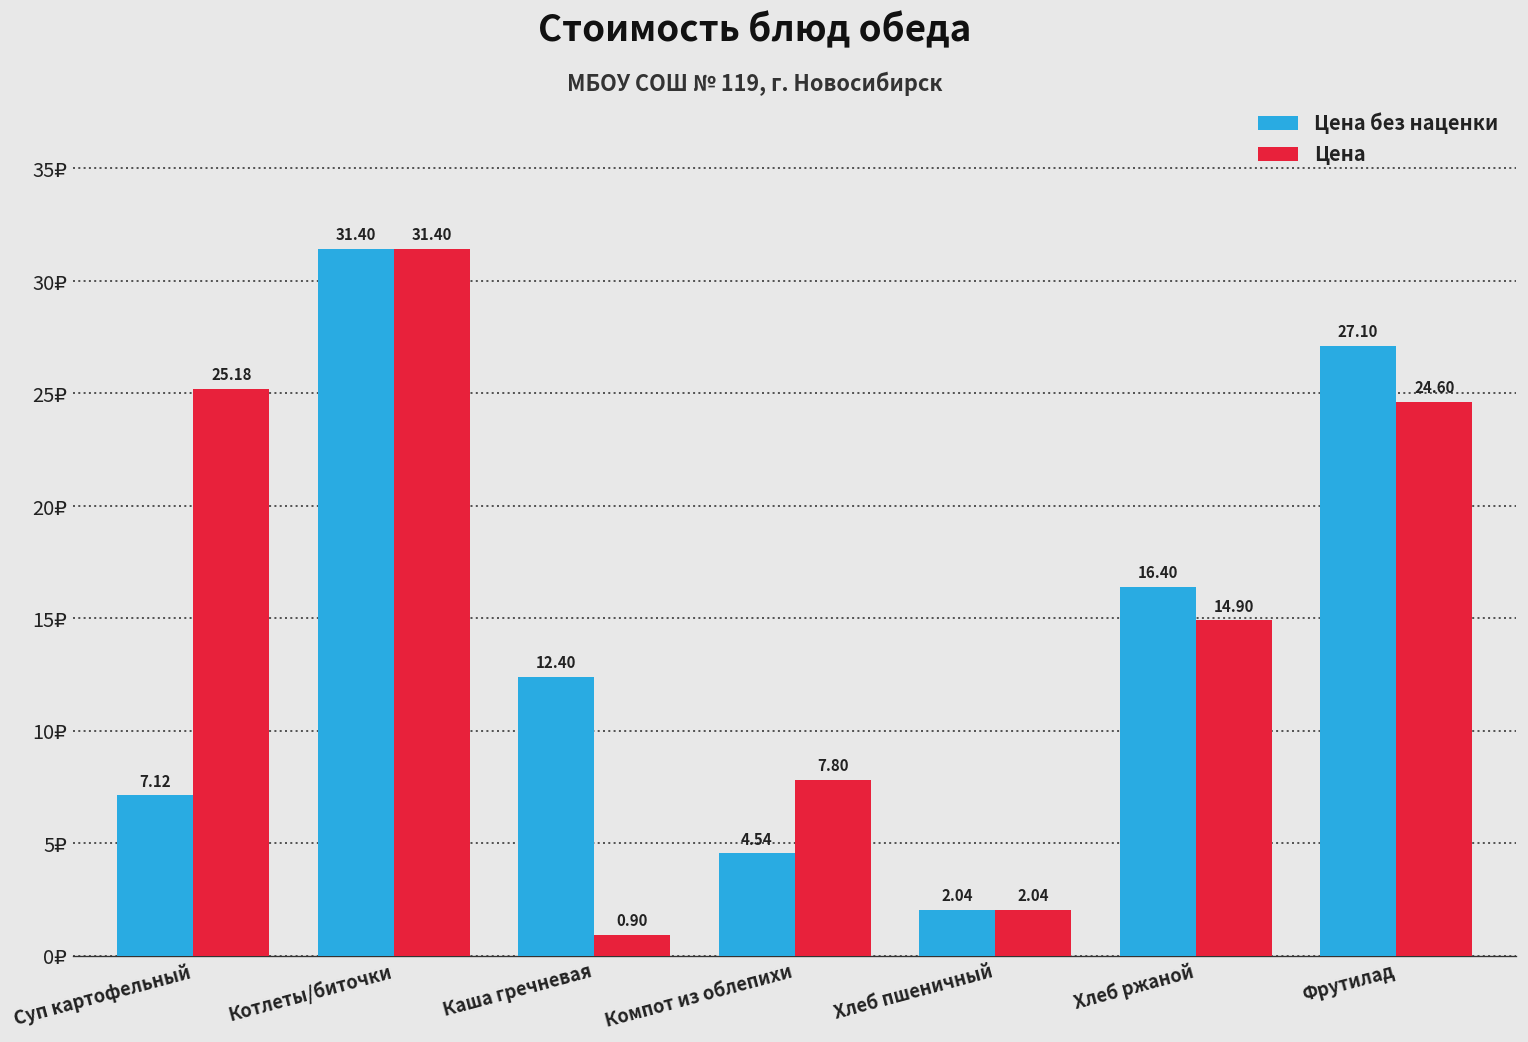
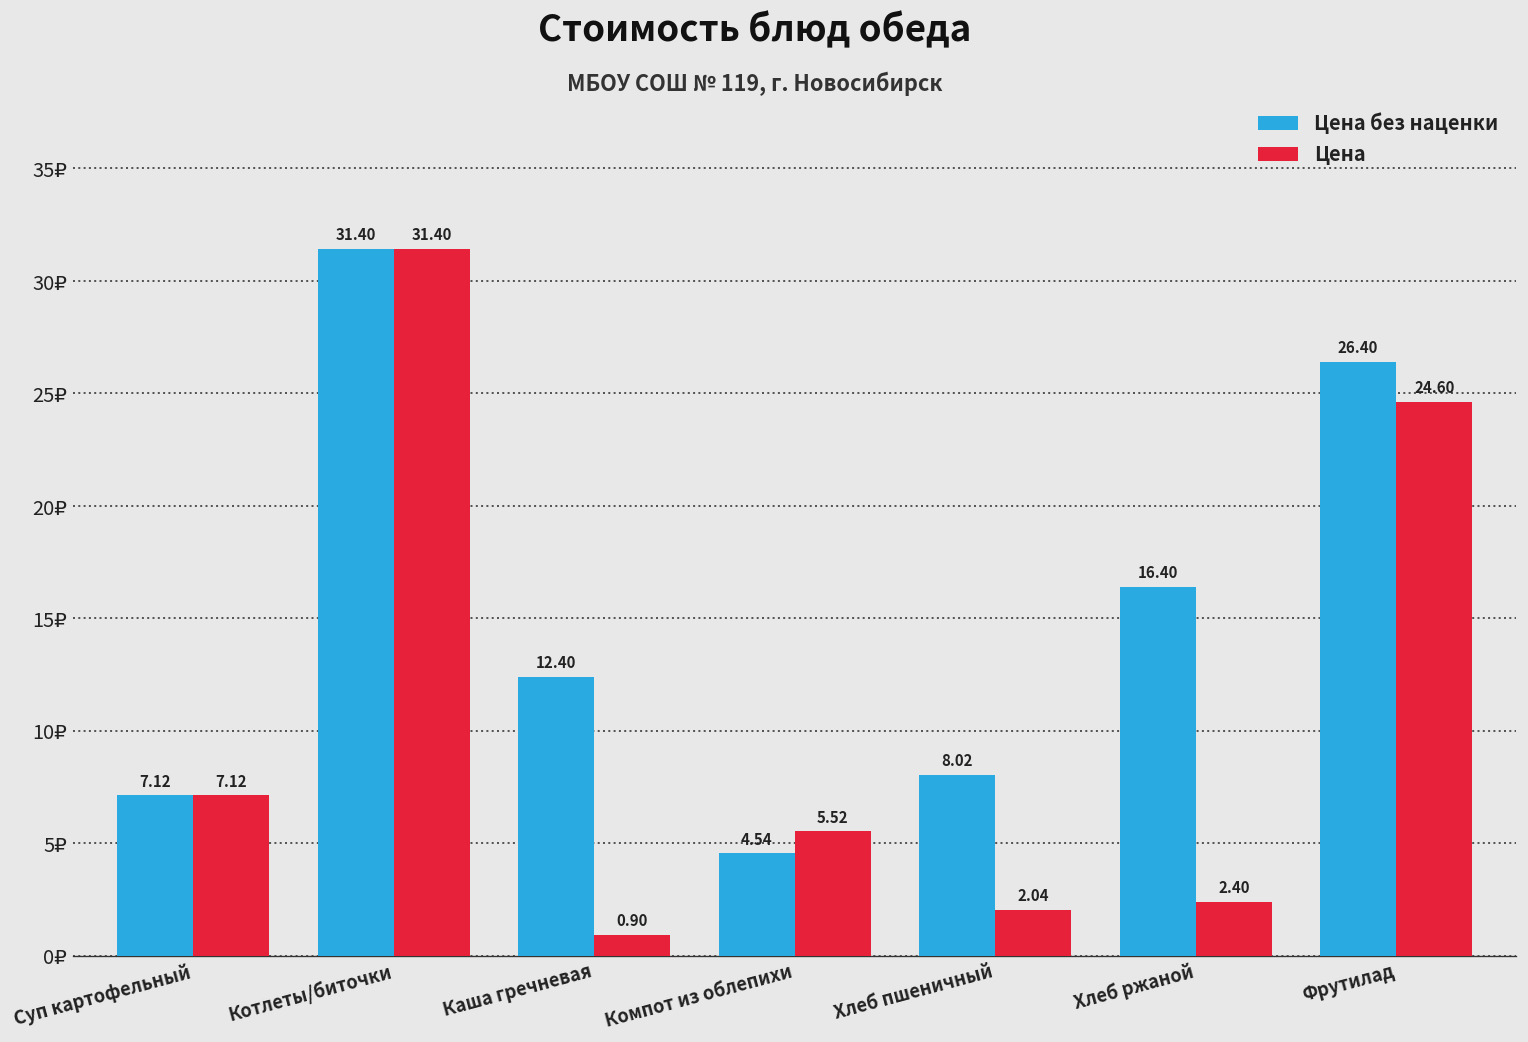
Цена, Суп картофельный: 25.18 -> 7.12
Цена, Компот из облепихи: 7.80 -> 5.52
Цена без наценки, Хлеб пшеничный: 2.04 -> 8.02
Цена, Хлеб ржаной: 14.90 -> 2.40
Цена без наценки, Фрутилад: 27.10 -> 26.40
